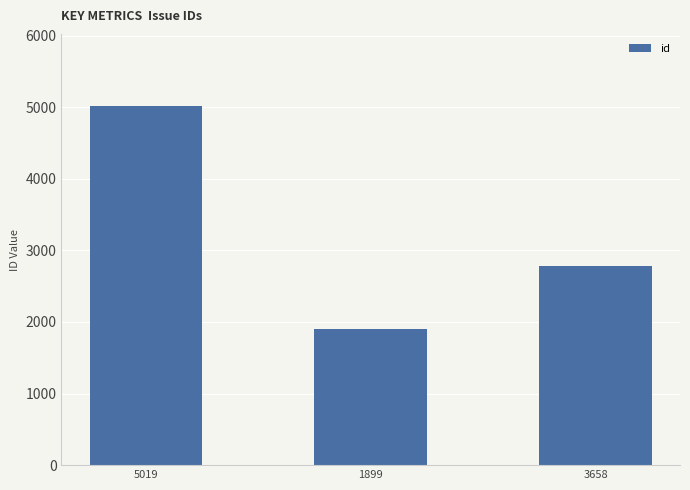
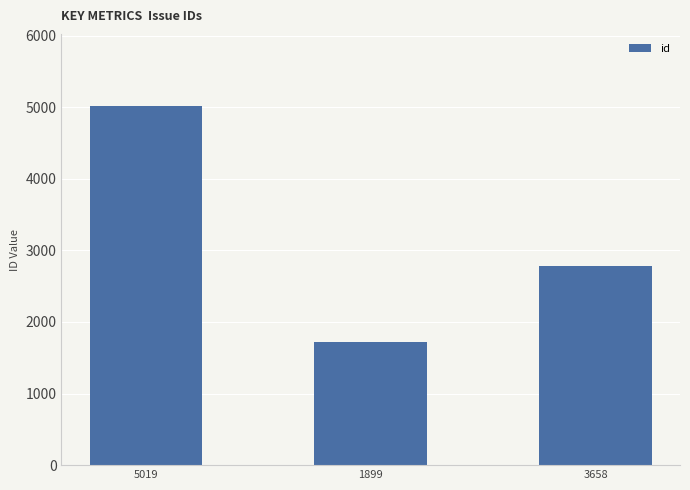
1899: 1900 -> 1700
